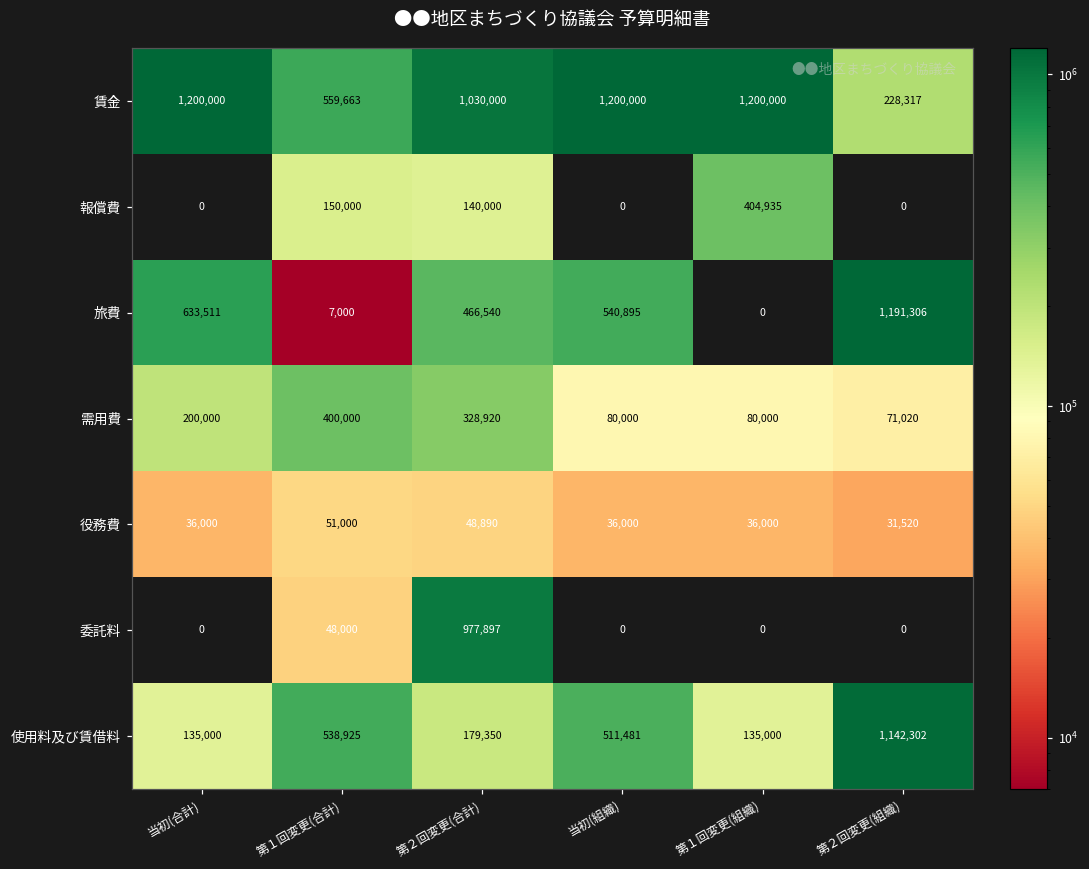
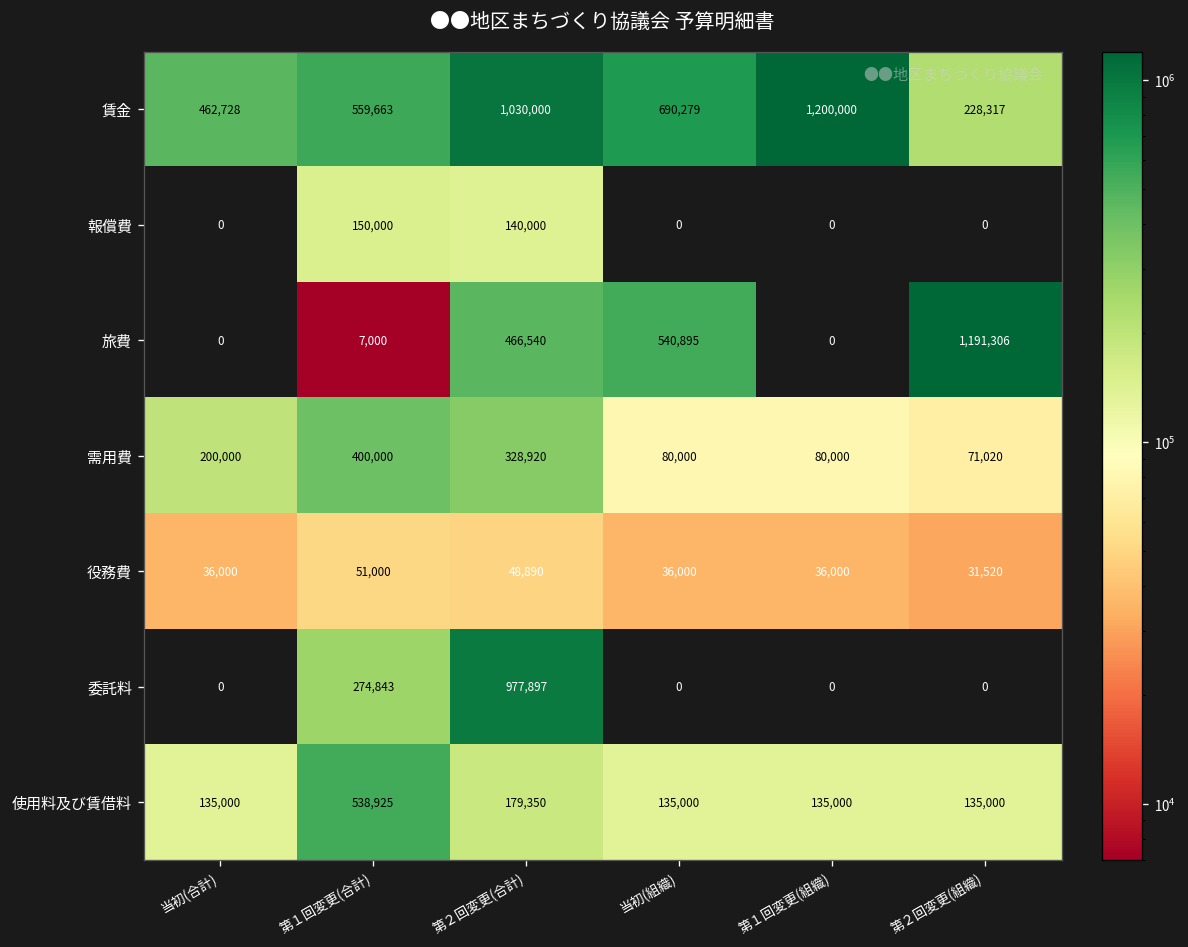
賃金, 当初(合計): 1,200,000 -> 462,728
賃金, 当初(組織): 1,200,000 -> 690,279
報償費, 第１回変更(組織): 404,935 -> 0
旅費, 当初(合計): 633,511 -> 0
委託料, 第１回変更(合計): 48,000 -> 274,843
使用料及び賃借料, 当初(組織): 511,481 -> 135,000
使用料及び賃借料, 第２回変更(組織): 1,142,302 -> 135,000
